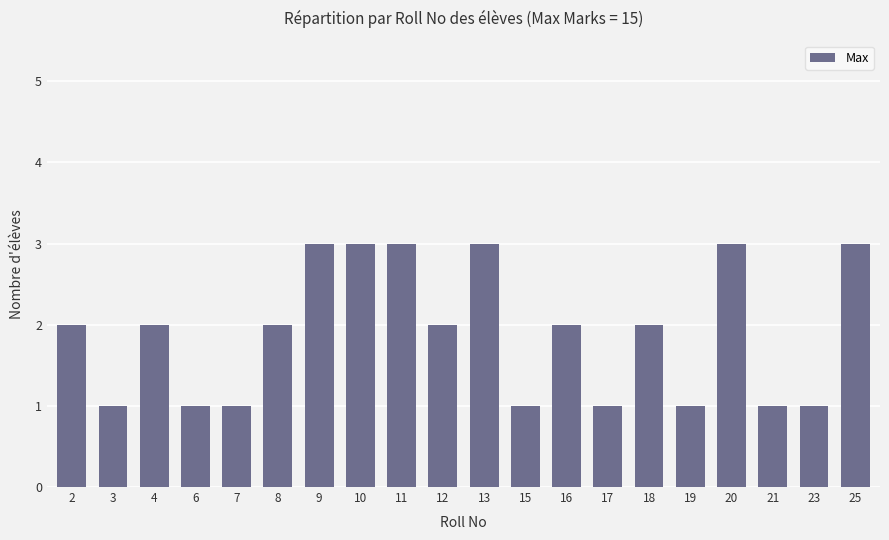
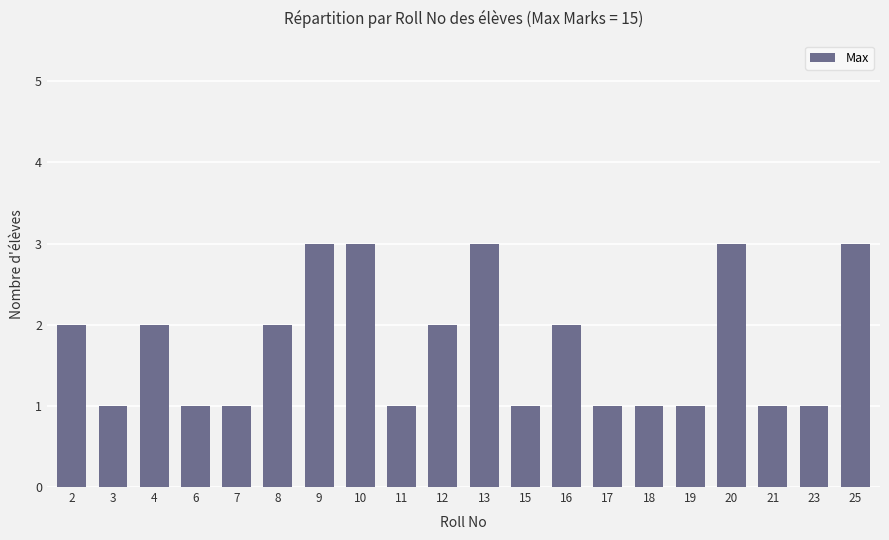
11: 3 -> 1
18: 2 -> 1
